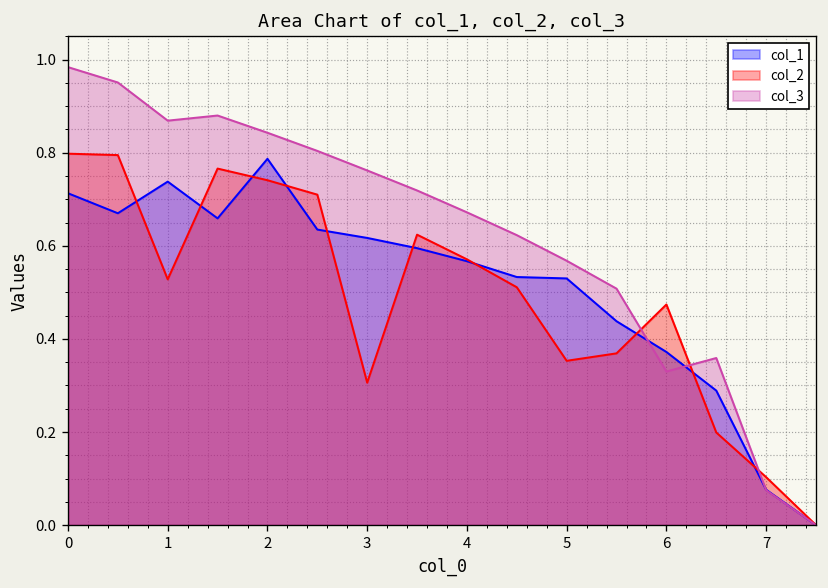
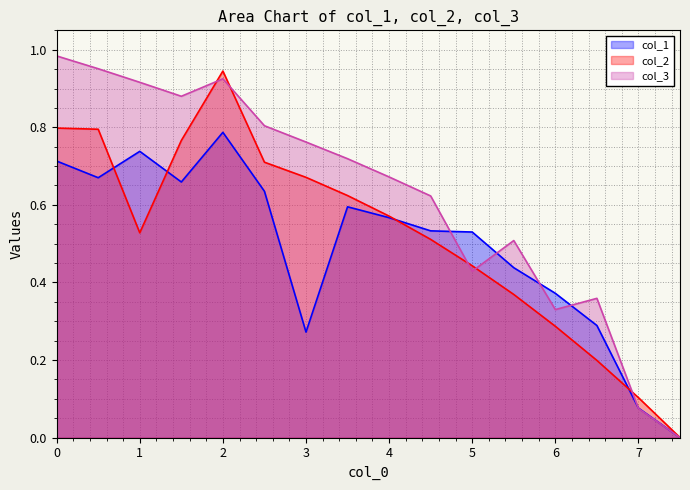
col_3, 1: 0.87 -> 0.92
col_2, 2: 0.74 -> 0.95
col_3, 2: 0.84 -> 0.93
col_1, 3: 0.62 -> 0.27
col_2, 3: 0.31 -> 0.67
col_2, 5: 0.35 -> 0.44
col_3, 5: 0.57 -> 0.43
col_2, 6: 0.47 -> 0.29
